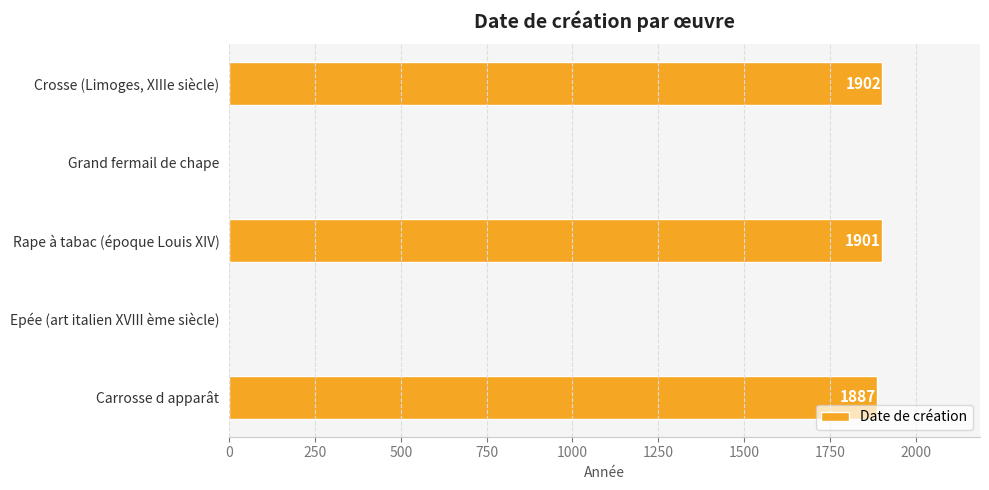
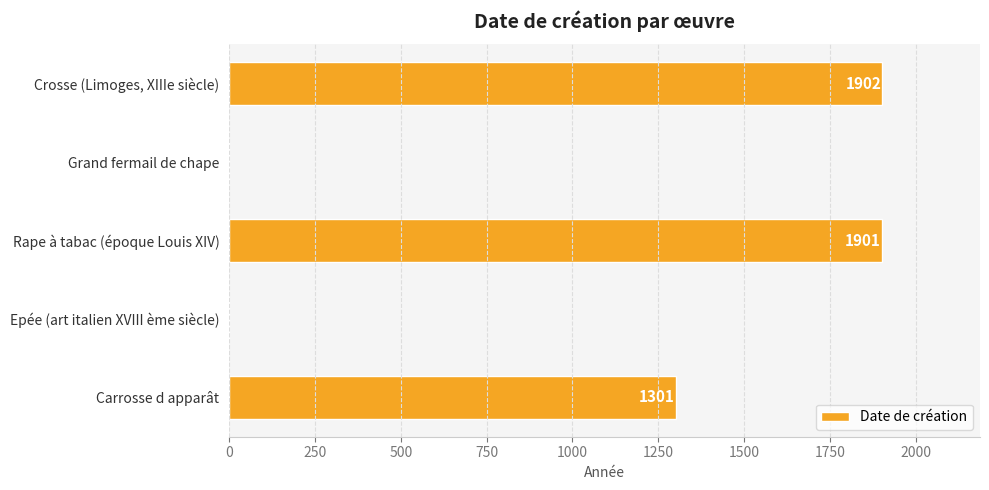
Carrosse d apparât: 1887 -> 1301
